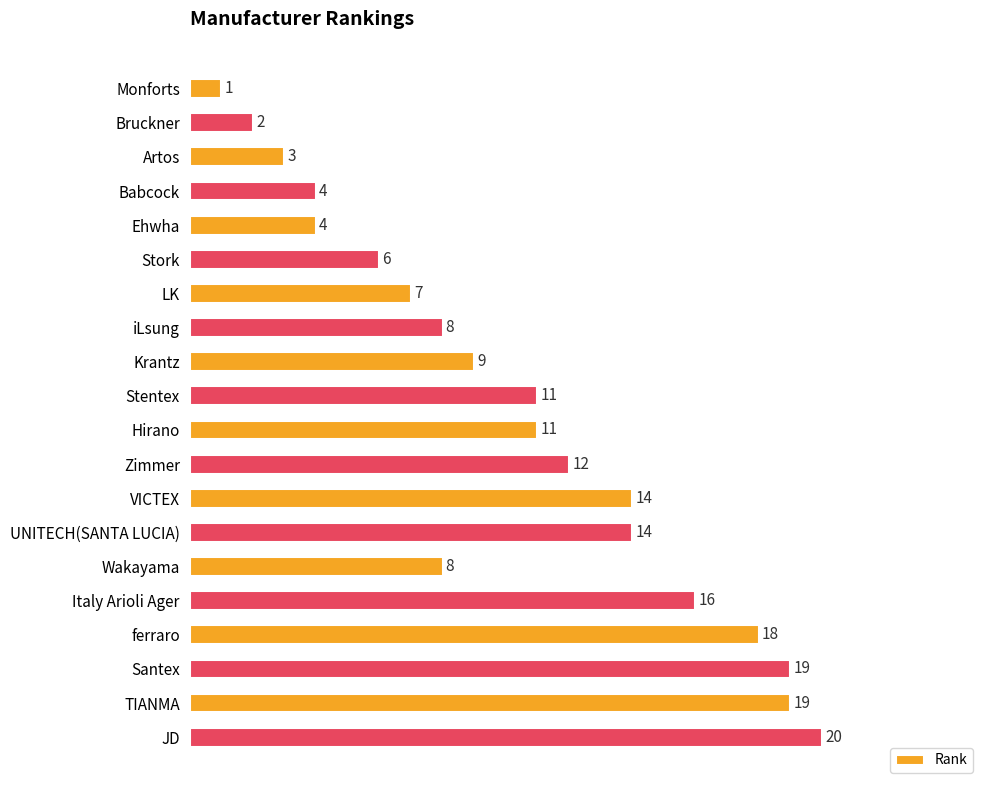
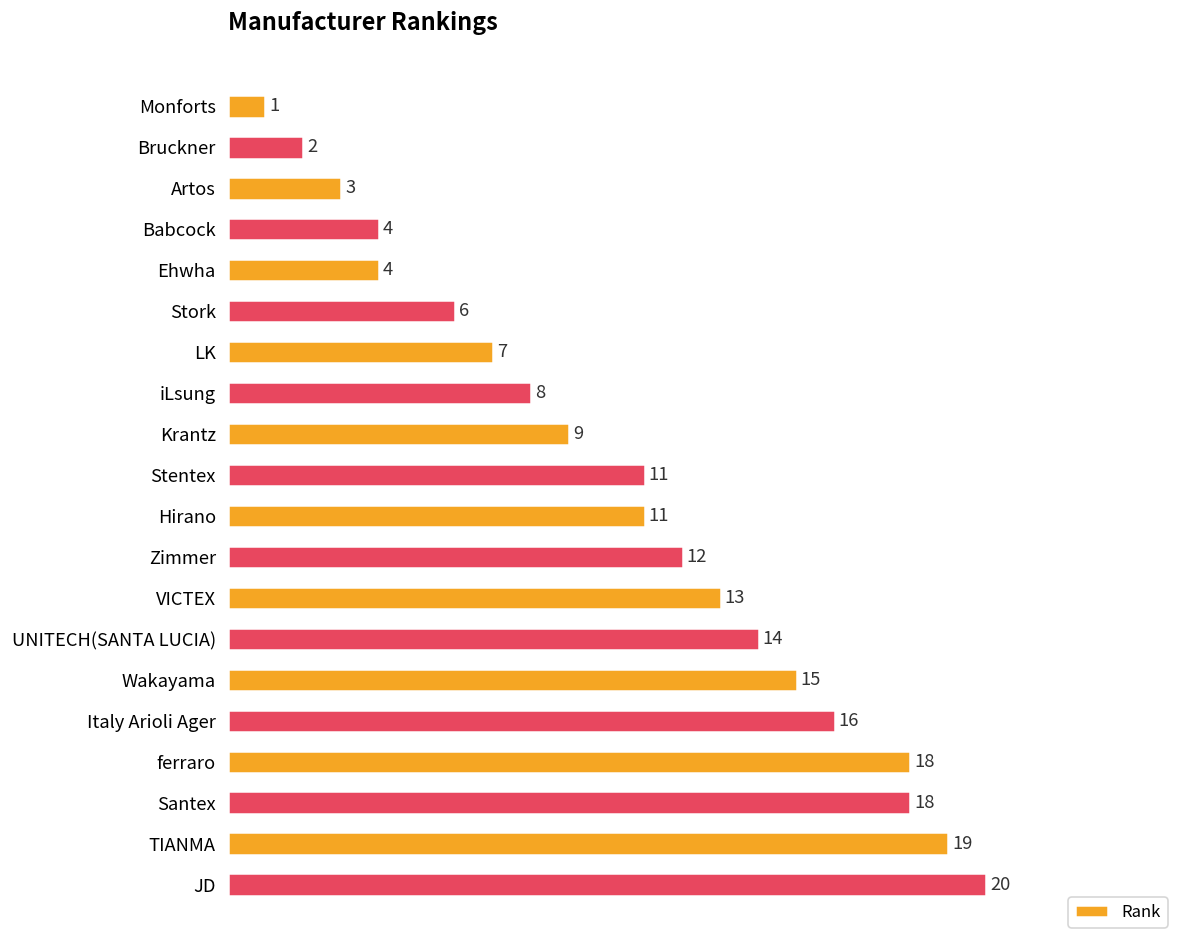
VICTEX: 14 -> 13
Wakayama: 8 -> 15
Santex: 19 -> 18
